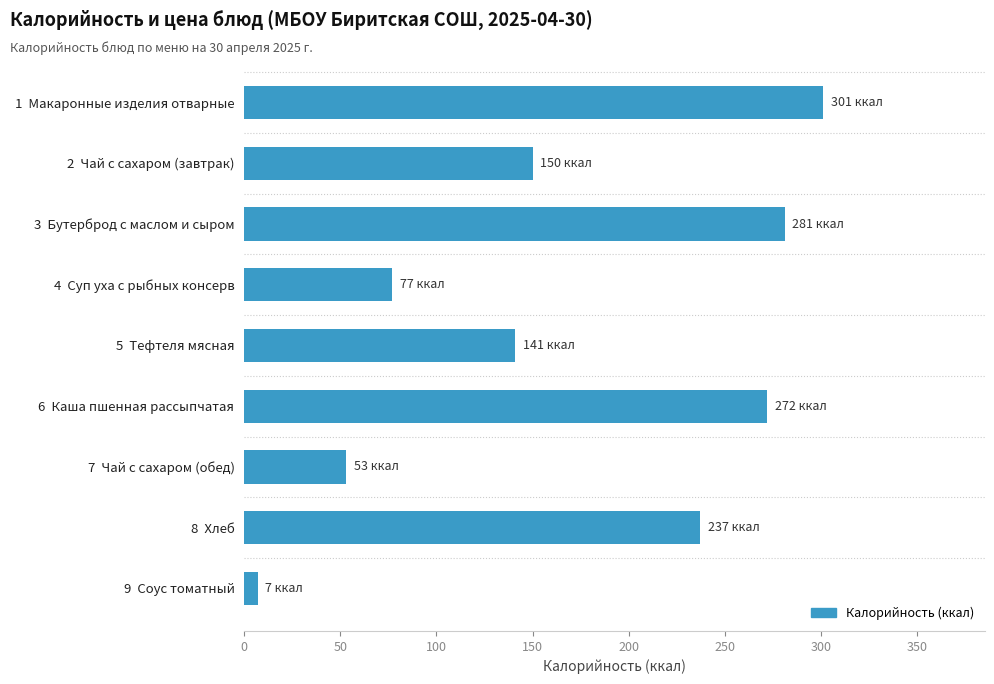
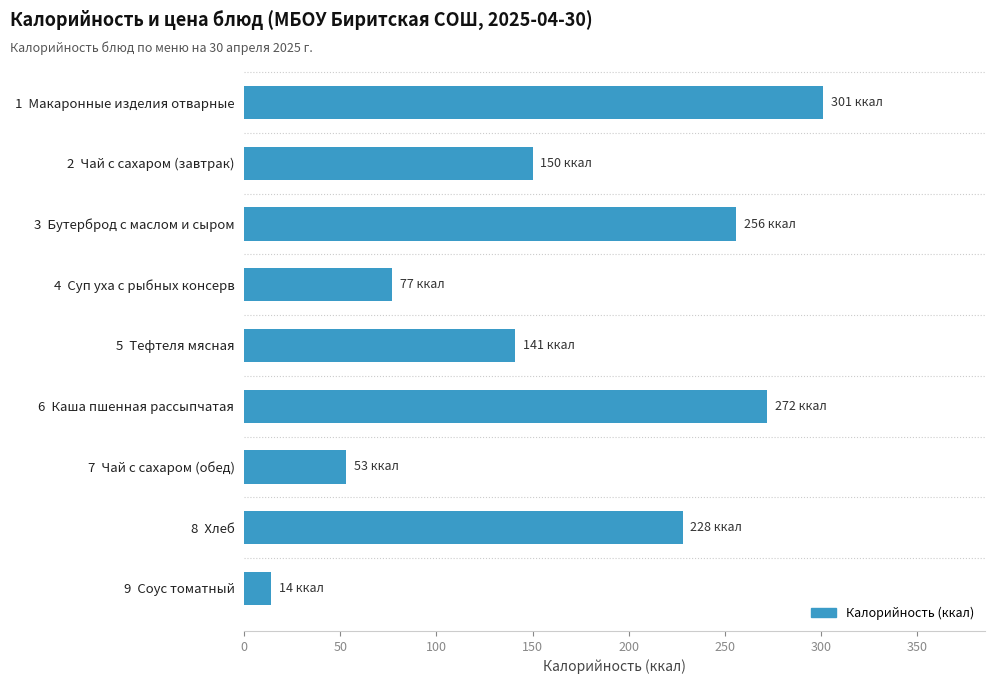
3 Бутерброд с маслом и сыром: 281 -> 256
8 Хлеб: 237 -> 228
9 Соус томатный: 7 -> 14
